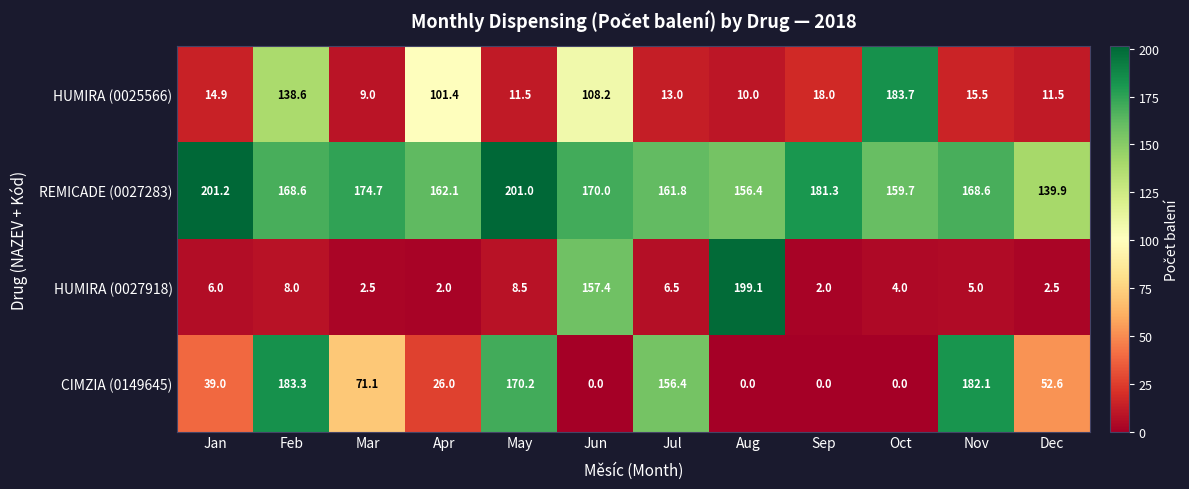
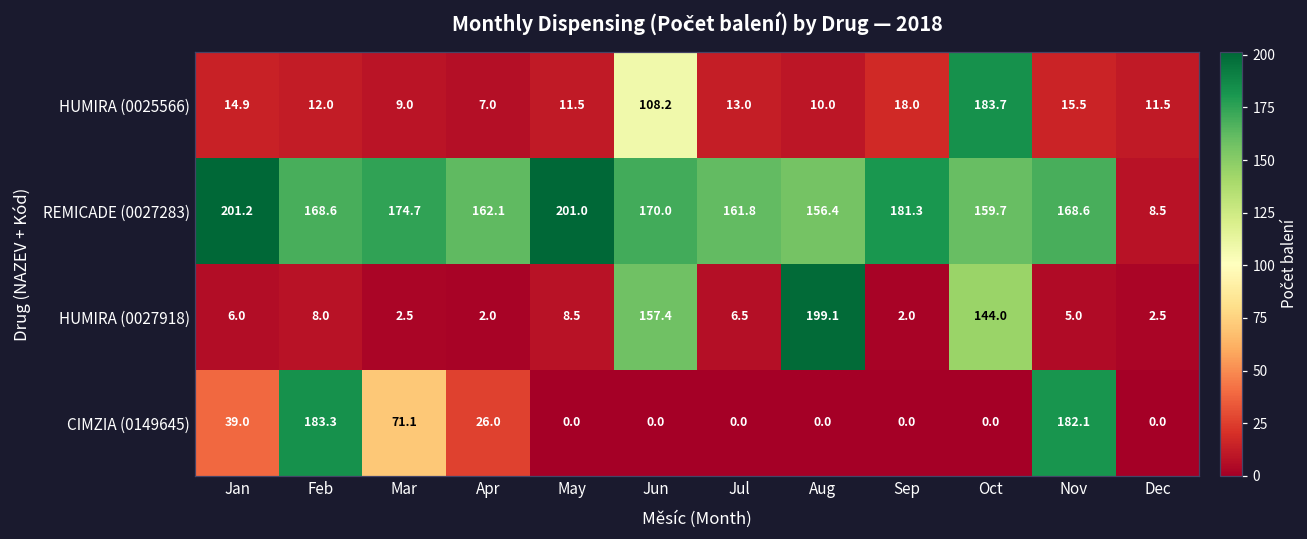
HUMIRA (0025566), Feb: 138.6 -> 12.0
HUMIRA (0025566), Apr: 101.4 -> 7.0
REMICADE (0027283), Dec: 139.9 -> 8.5
HUMIRA (0027918), Oct: 4.0 -> 144.0
CIMZIA (0149645), May: 170.2 -> 0.0
CIMZIA (0149645), Jul: 156.4 -> 0.0
CIMZIA (0149645), Dec: 52.6 -> 0.0
